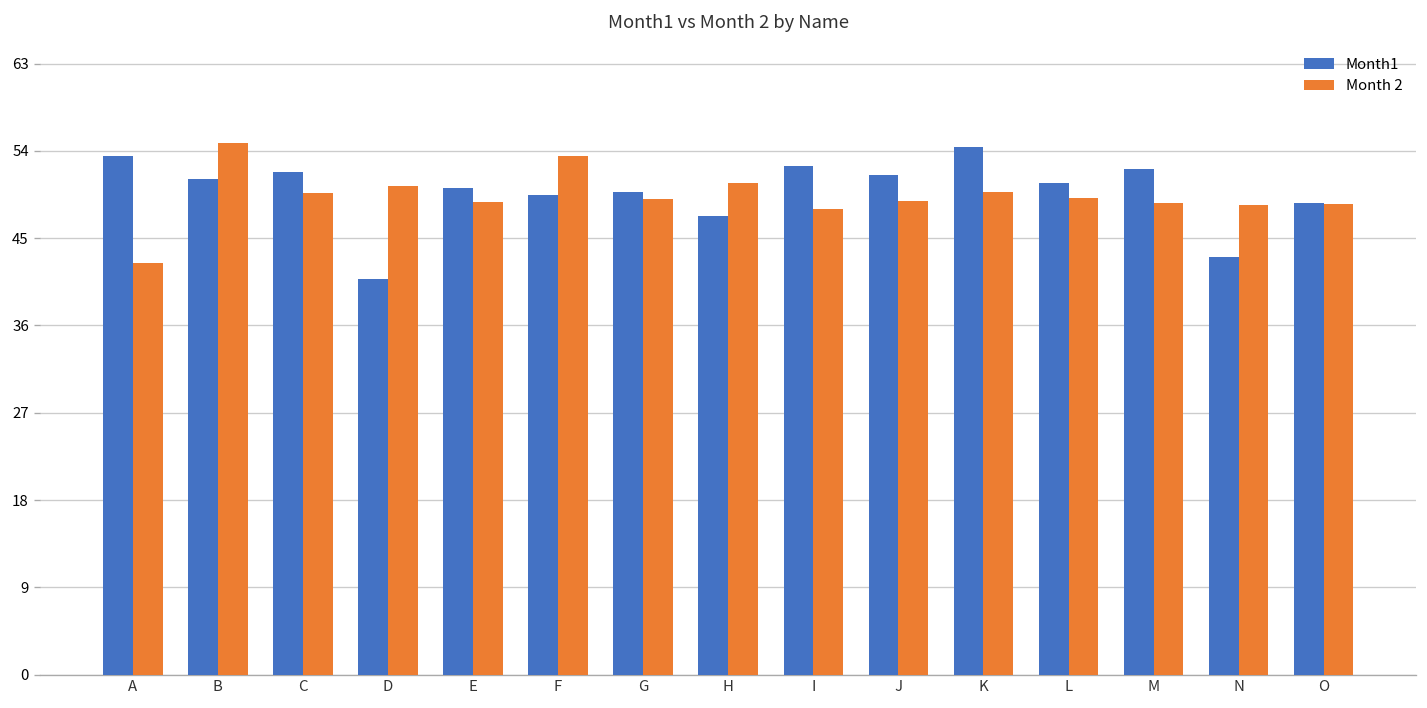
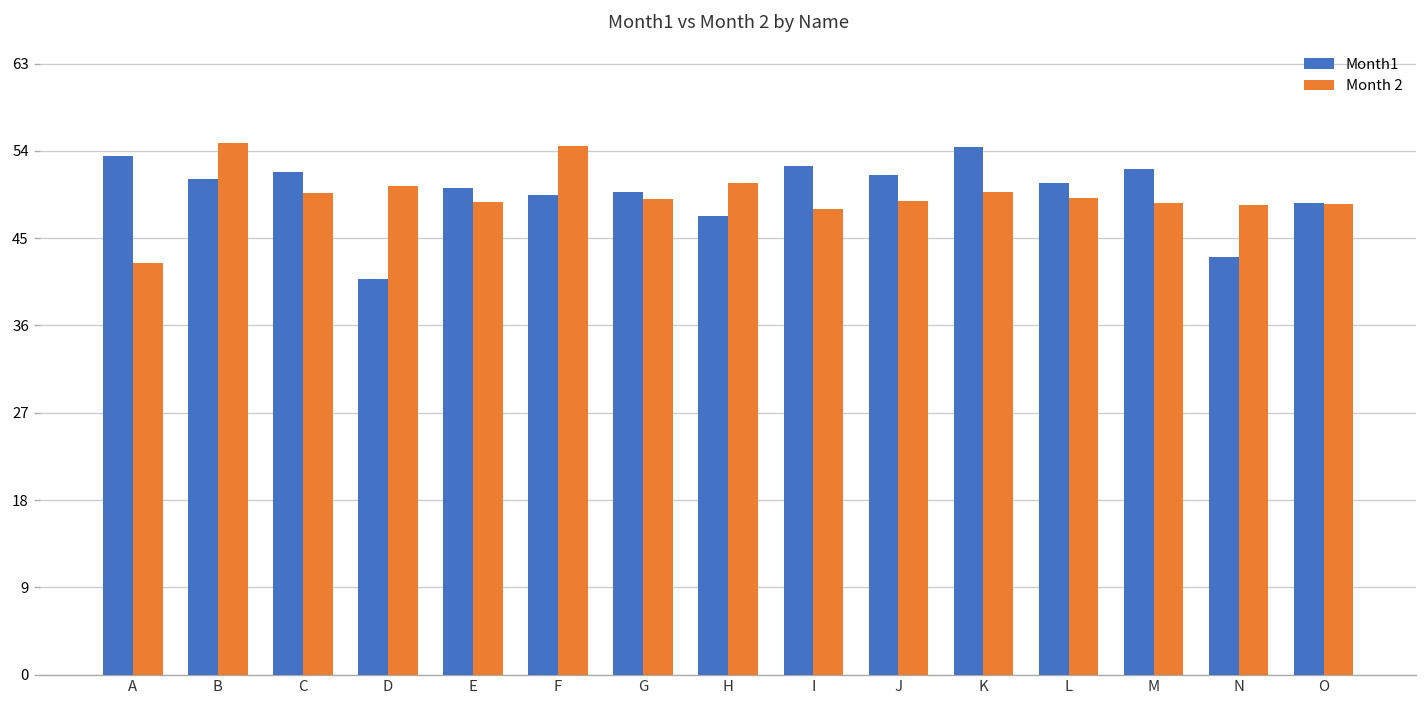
Month 2, F: 54 -> 55
